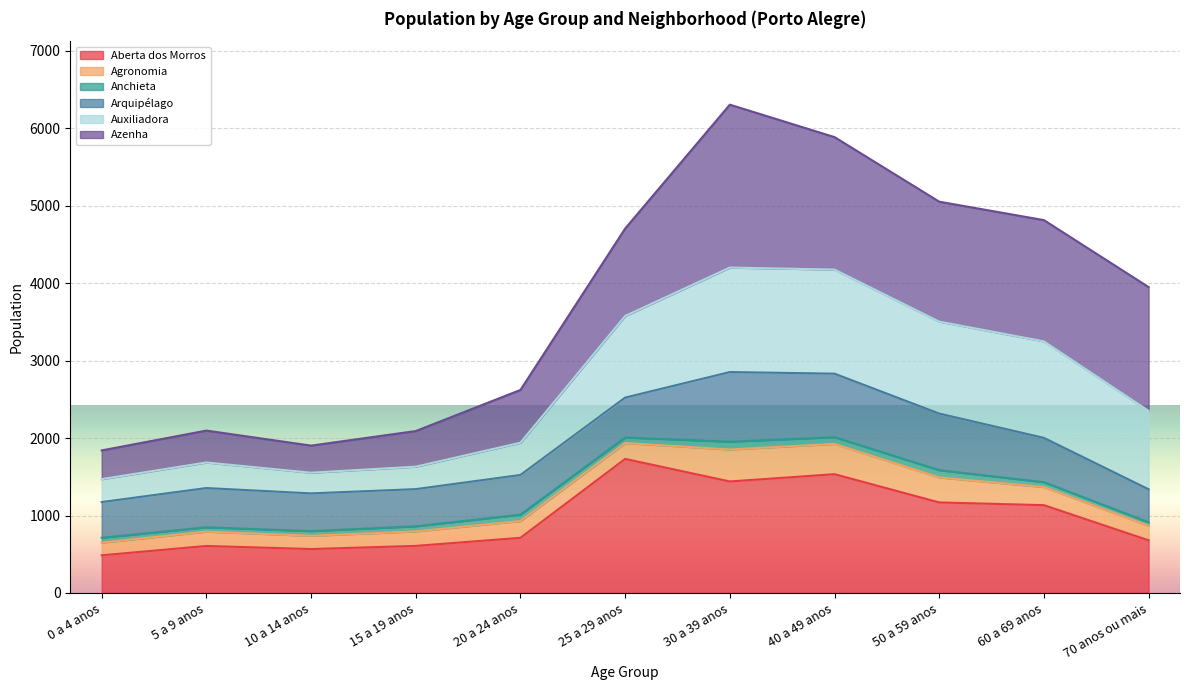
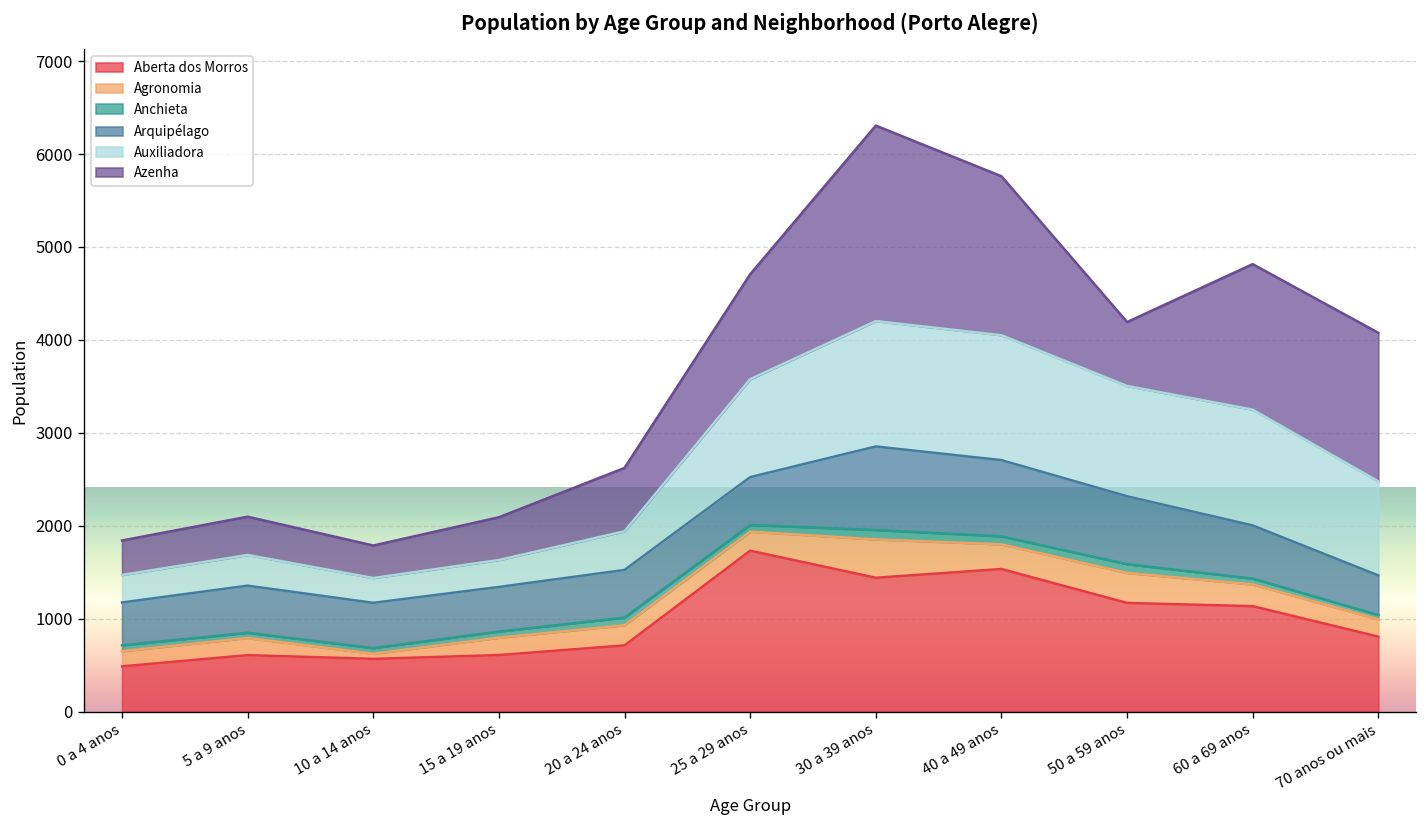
Agronomia, 10 a 14 anos: 200 -> 100
Agronomia, 40 a 49 anos: 400 -> 300
Azenha, 50 a 59 anos: 1500 -> 700
Aberta dos Morros, 70 anos ou mais: 700 -> 800
